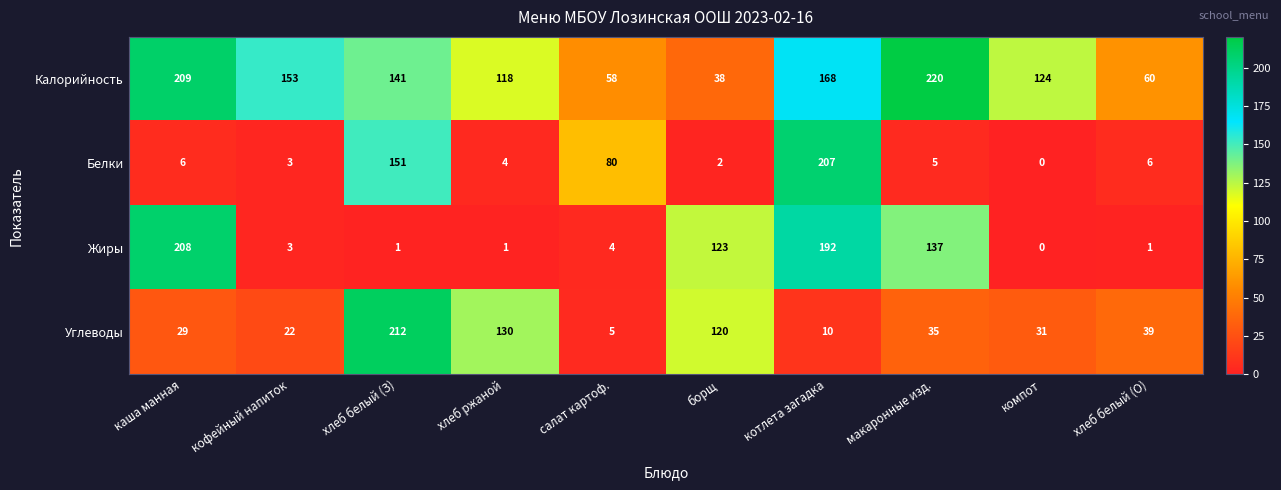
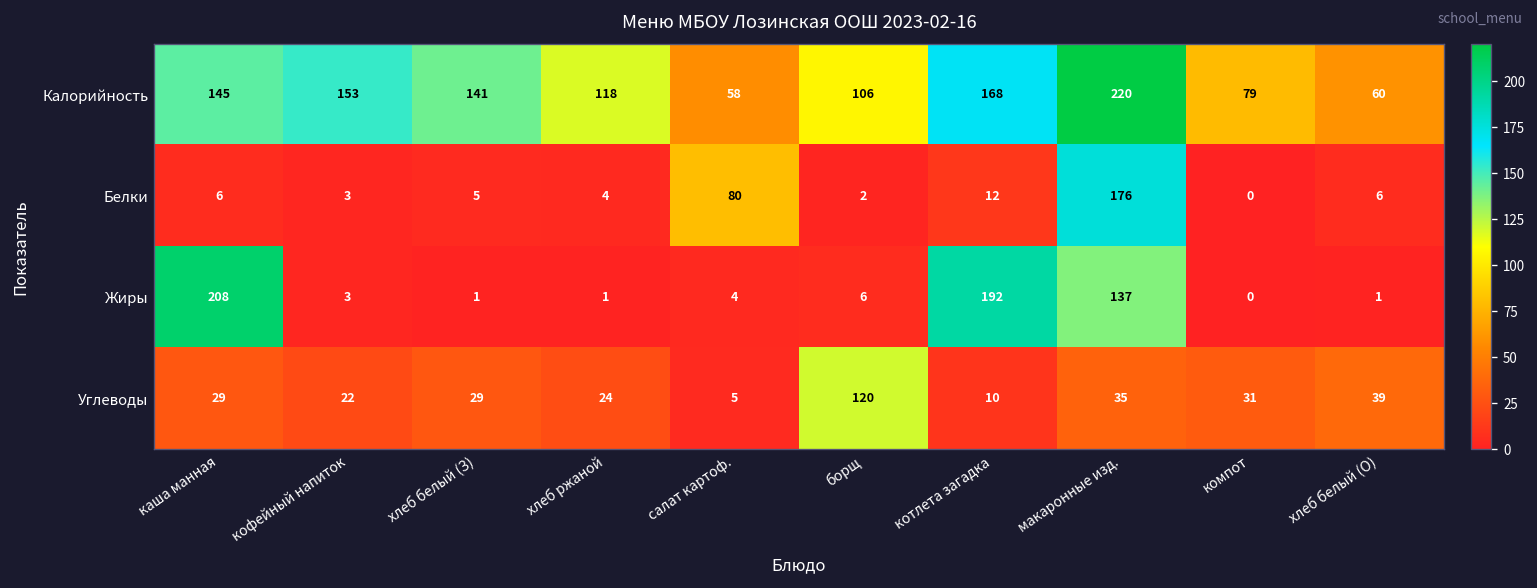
Калорийность, каша манная: 209 -> 145
Калорийность, борщ: 38 -> 106
Калорийность, компот: 124 -> 79
Белки, хлеб белый (З): 151 -> 5
Белки, котлета загадка: 207 -> 12
Белки, макаронные изд.: 5 -> 176
Жиры, борщ: 123 -> 6
Углеводы, хлеб белый (З): 212 -> 29
Углеводы, хлеб ржаной: 130 -> 24
